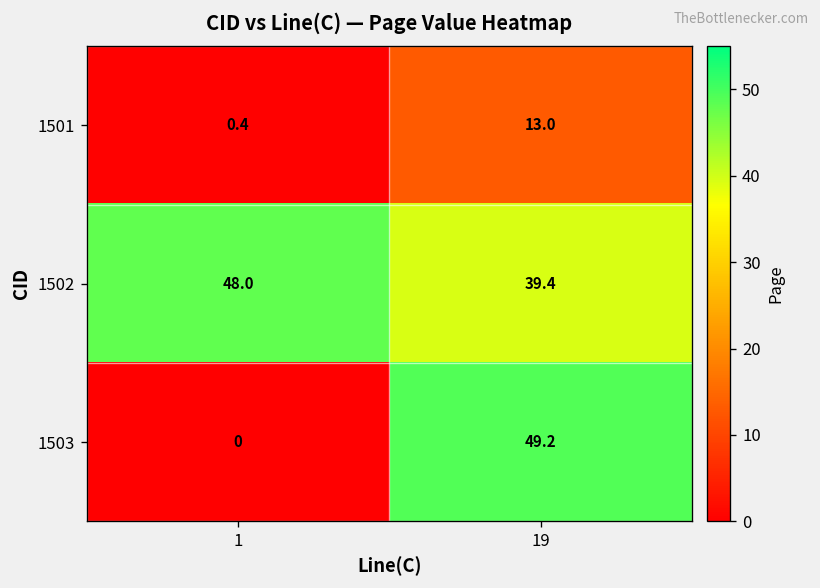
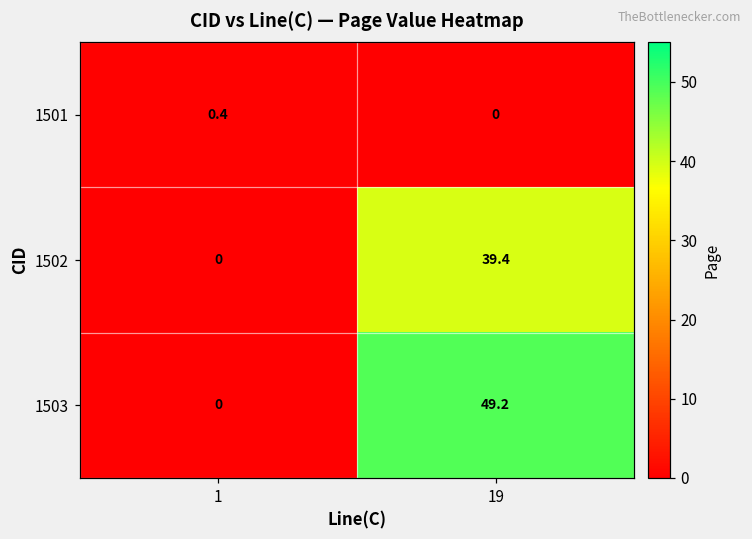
1501, 19: 13.0 -> 0
1502, 1: 48.0 -> 0
